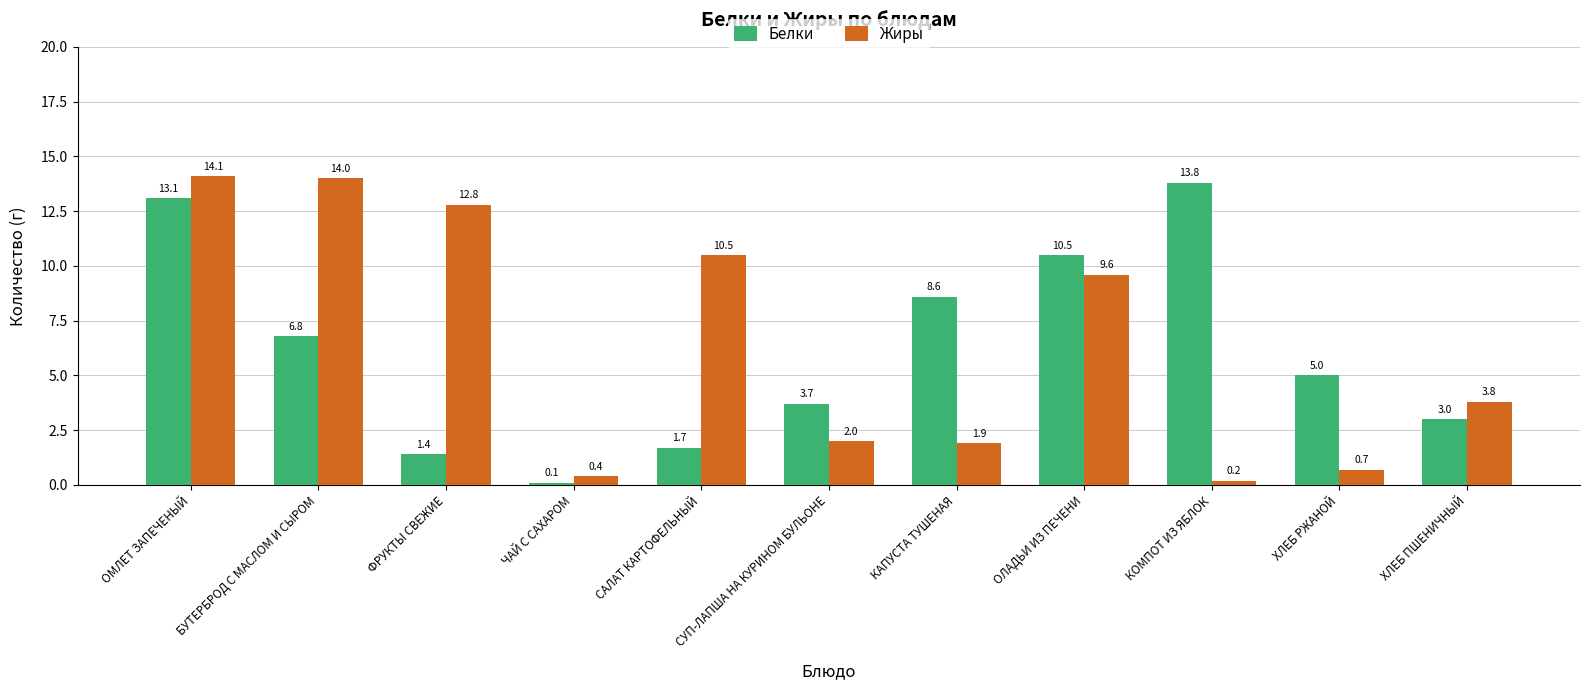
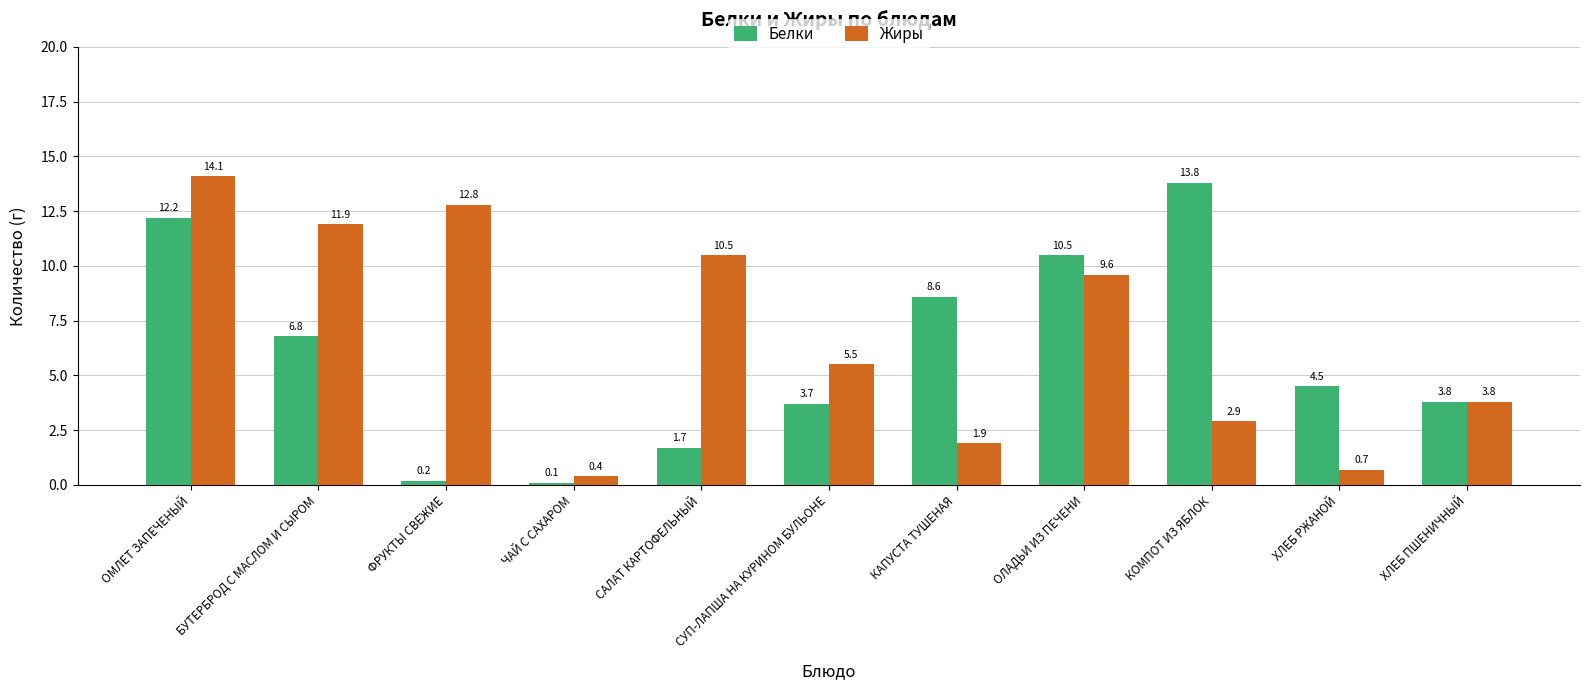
Белки, ОМЛЕТ ЗАПЕЧЕНЫЙ: 13.1 -> 12.2
Жиры, БУТЕРБРОД С МАСЛОМ И СЫРОМ: 14.0 -> 11.9
Белки, ФРУКТЫ СВЕЖИЕ: 1.4 -> 0.2
Жиры, СУП-ЛАПША НА КУРИНОМ БУЛЬОНЕ: 2.0 -> 5.5
Жиры, КОМПОТ ИЗ ЯБЛОК: 0.2 -> 2.9
Белки, ХЛЕБ РЖАНОЙ: 5.0 -> 4.5
Белки, ХЛЕБ ПШЕНИЧНЫЙ: 3.0 -> 3.8
